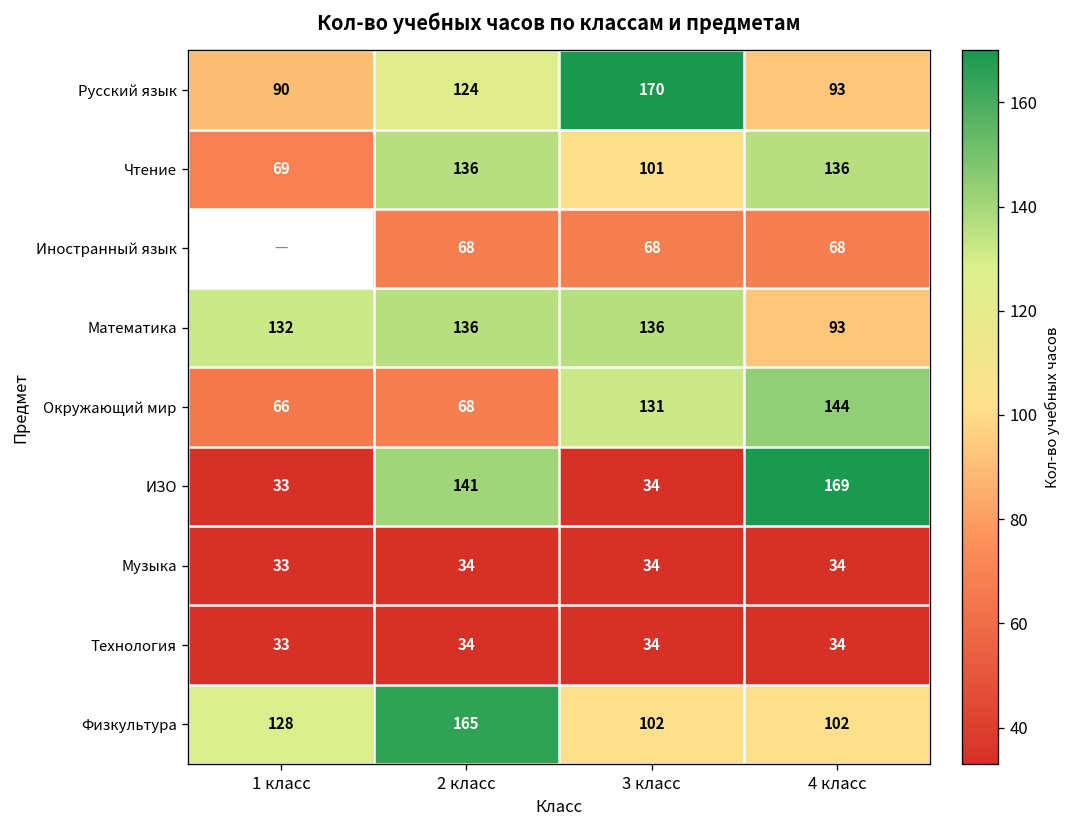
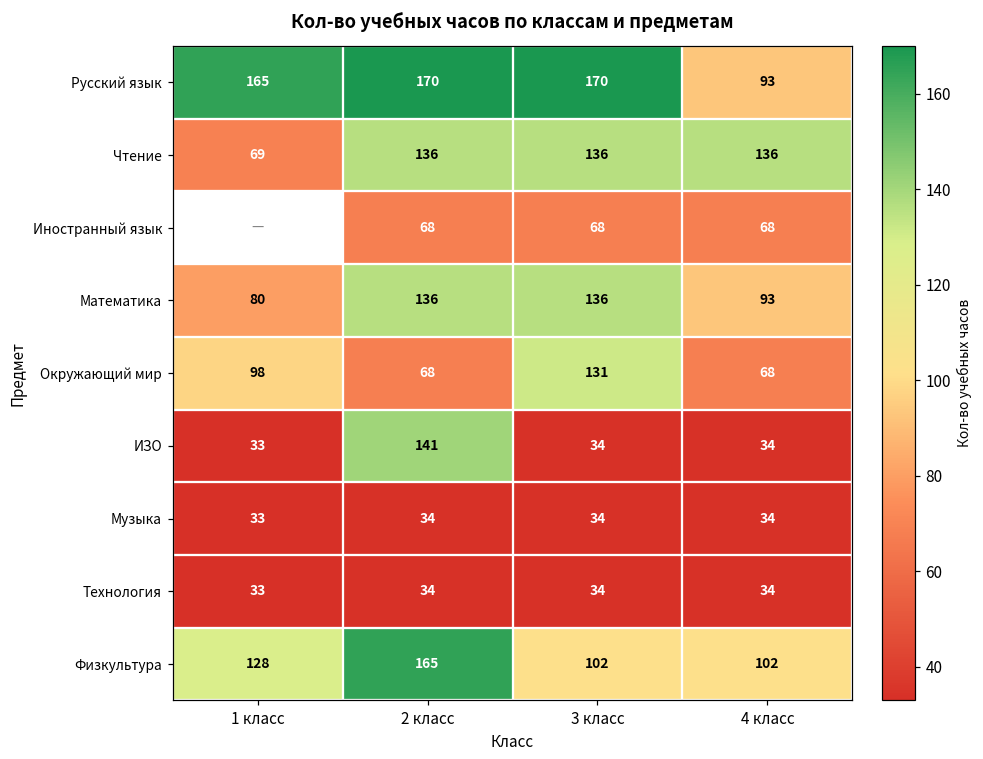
Русский язык, 1 класс: 90 -> 165
Русский язык, 2 класс: 124 -> 170
Чтение, 3 класс: 101 -> 136
Математика, 1 класс: 132 -> 80
Окружающий мир, 1 класс: 66 -> 98
Окружающий мир, 4 класс: 144 -> 68
ИЗО, 4 класс: 169 -> 34
